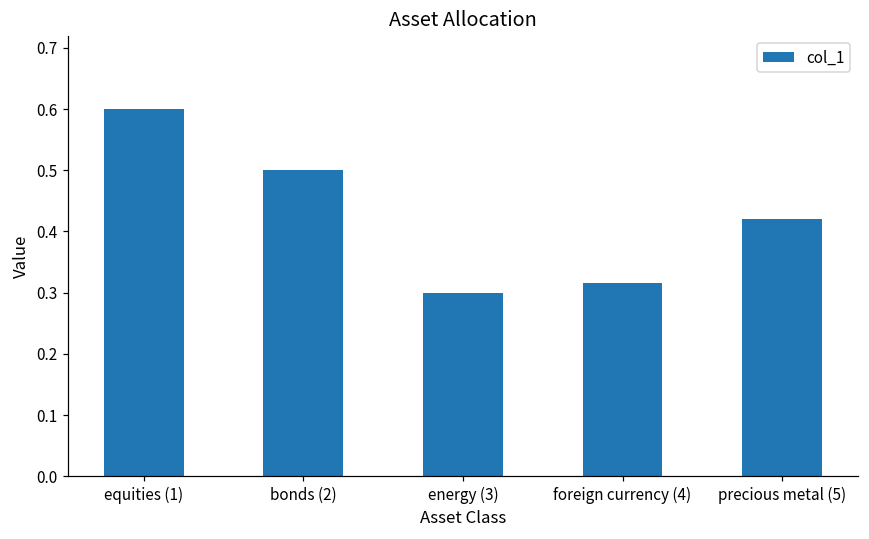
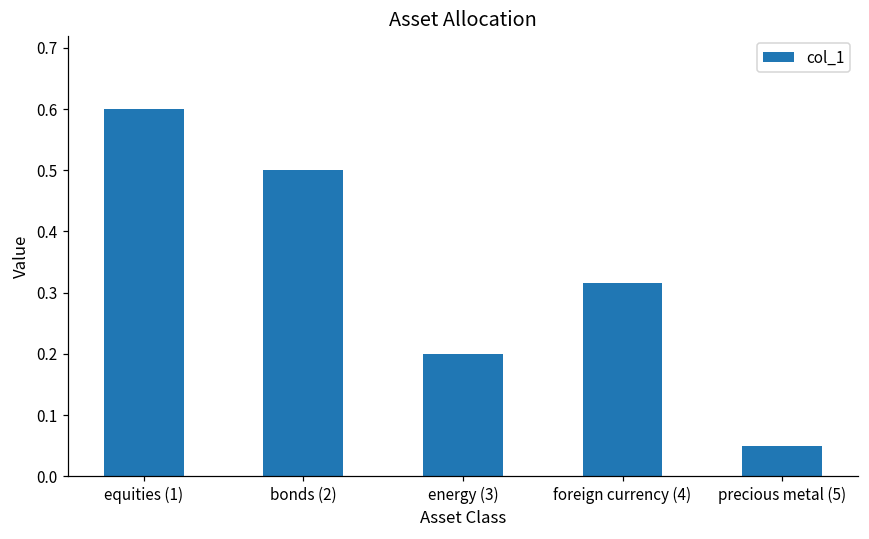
energy (3): 0.3 -> 0.2
precious metal (5): 0.42 -> 0.05
